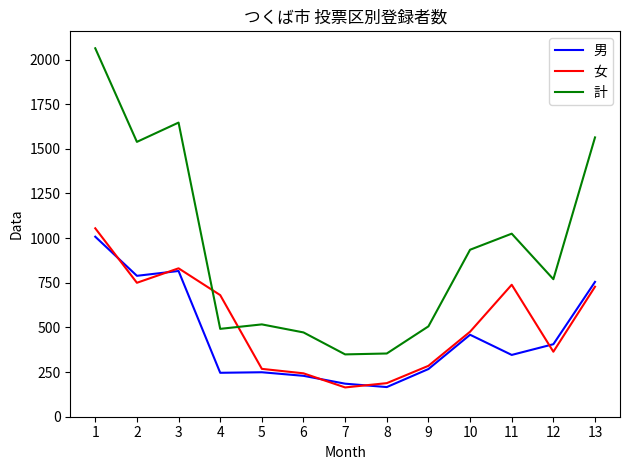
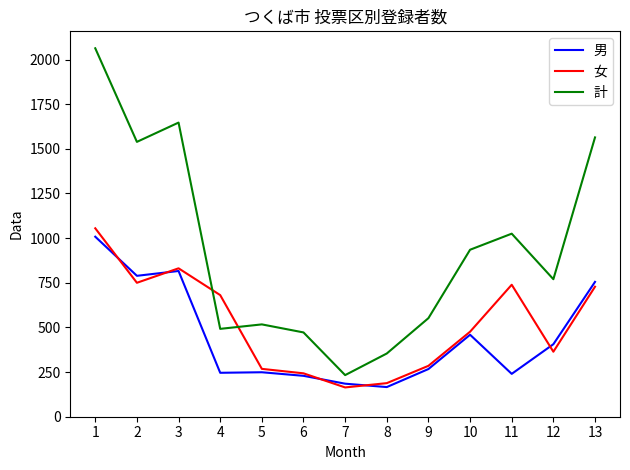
計, 7: 350 -> 230
計, 9: 510 -> 550
男, 11: 350 -> 240
